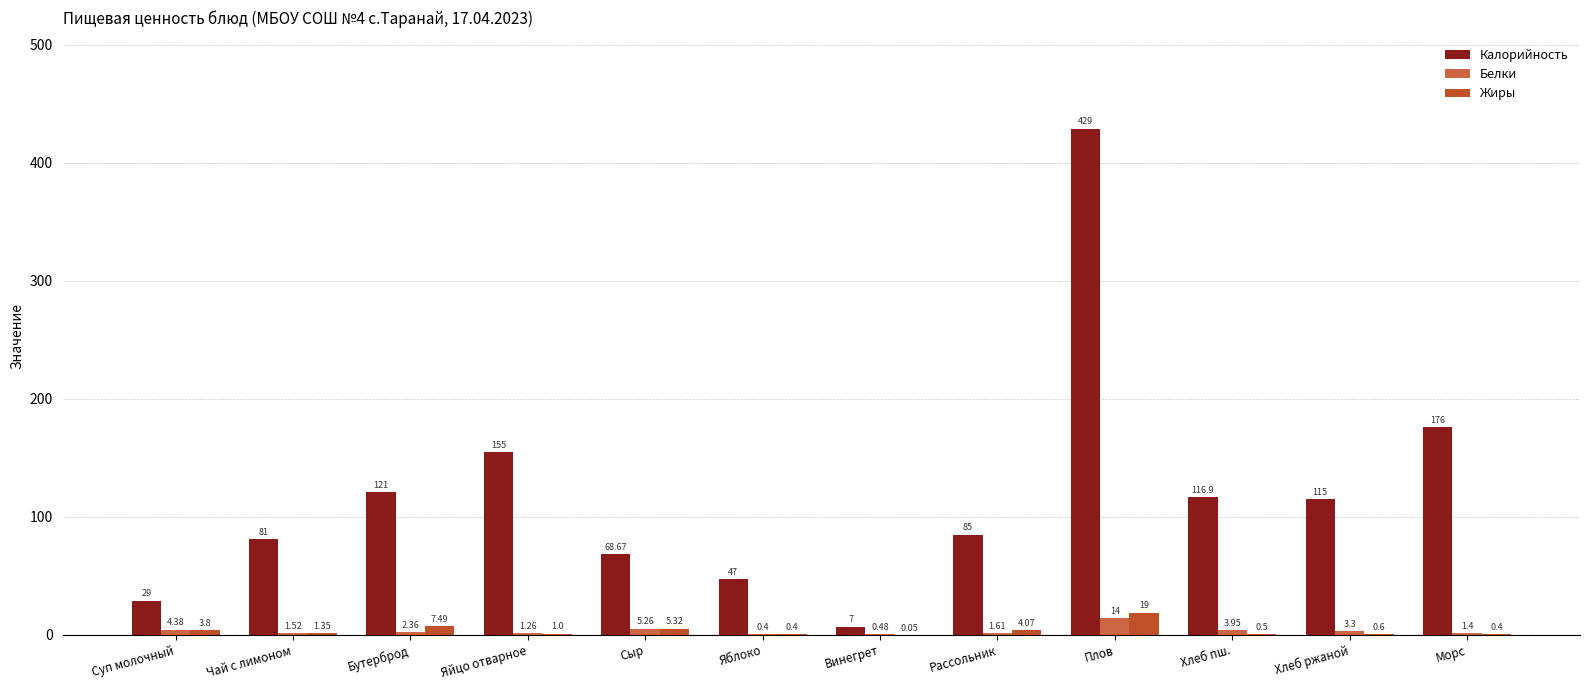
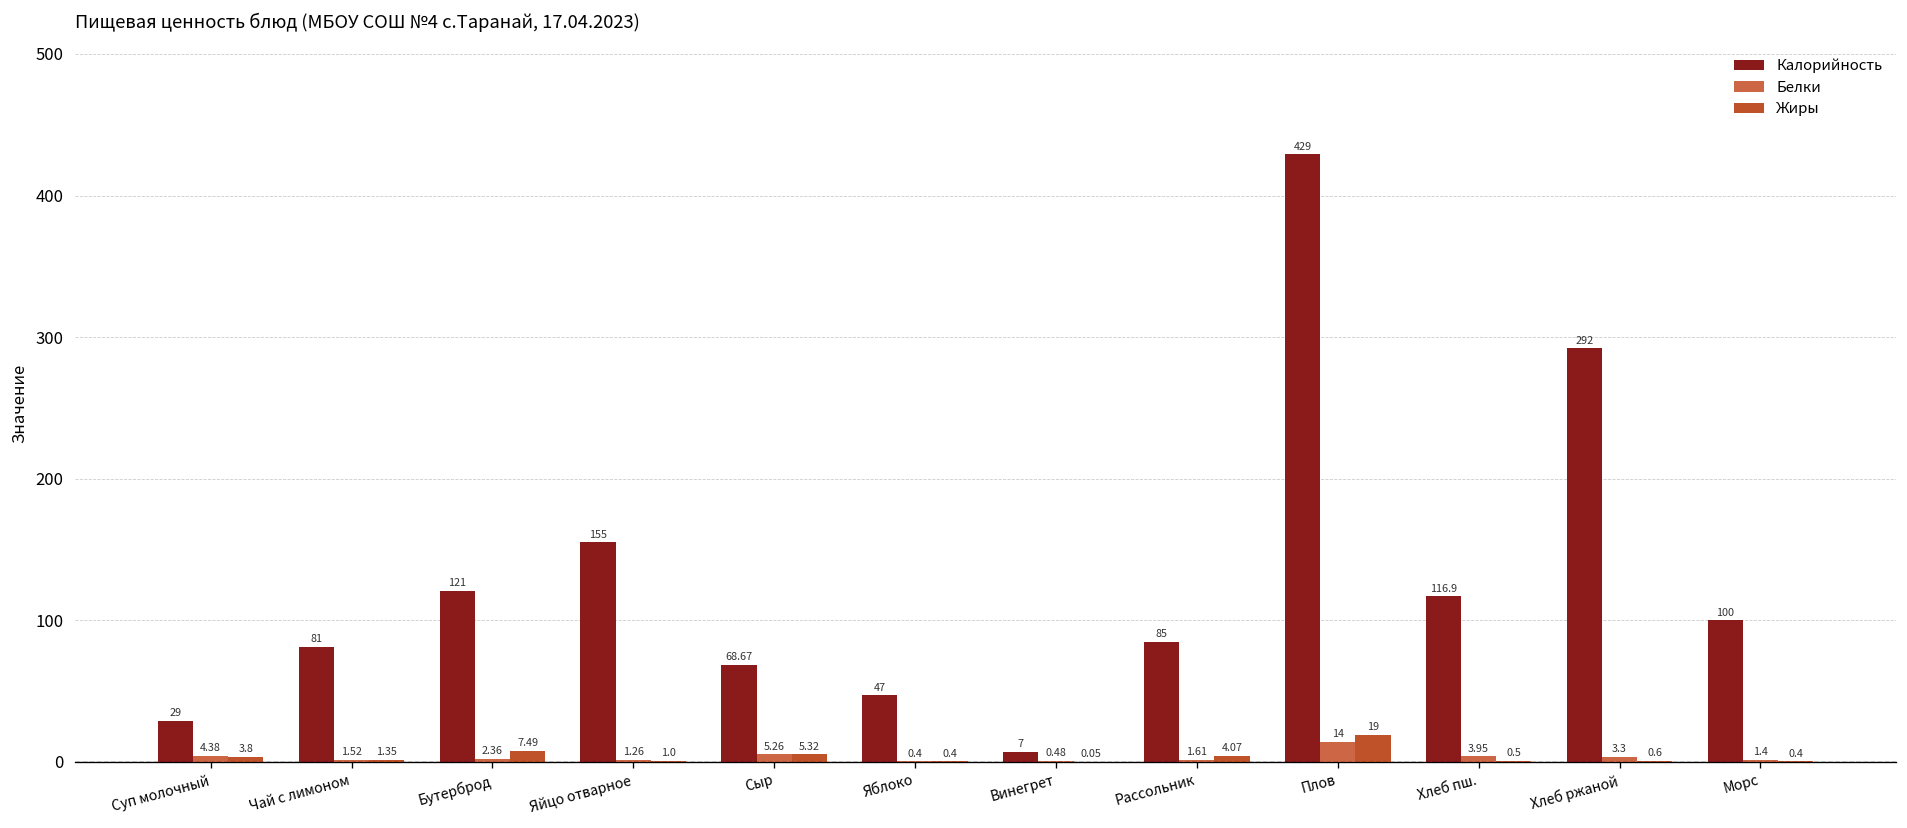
Калорийность, Хлеб ржаной: 115 -> 292
Калорийность, Морс: 176 -> 100
